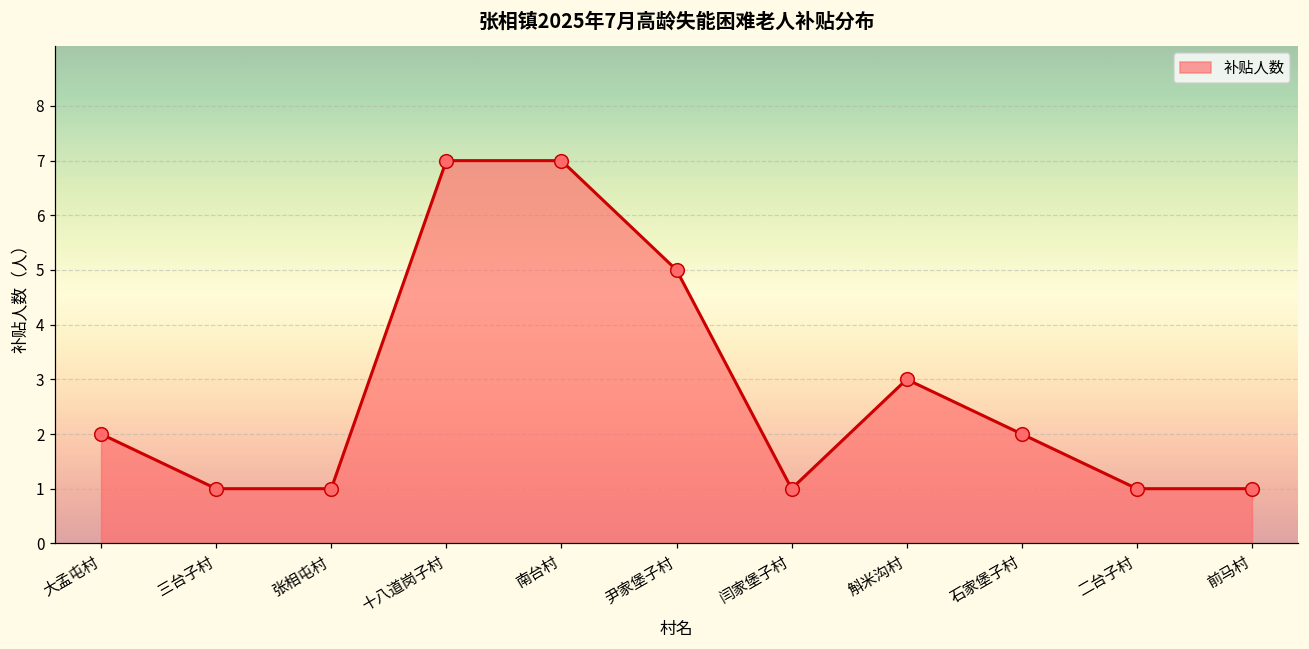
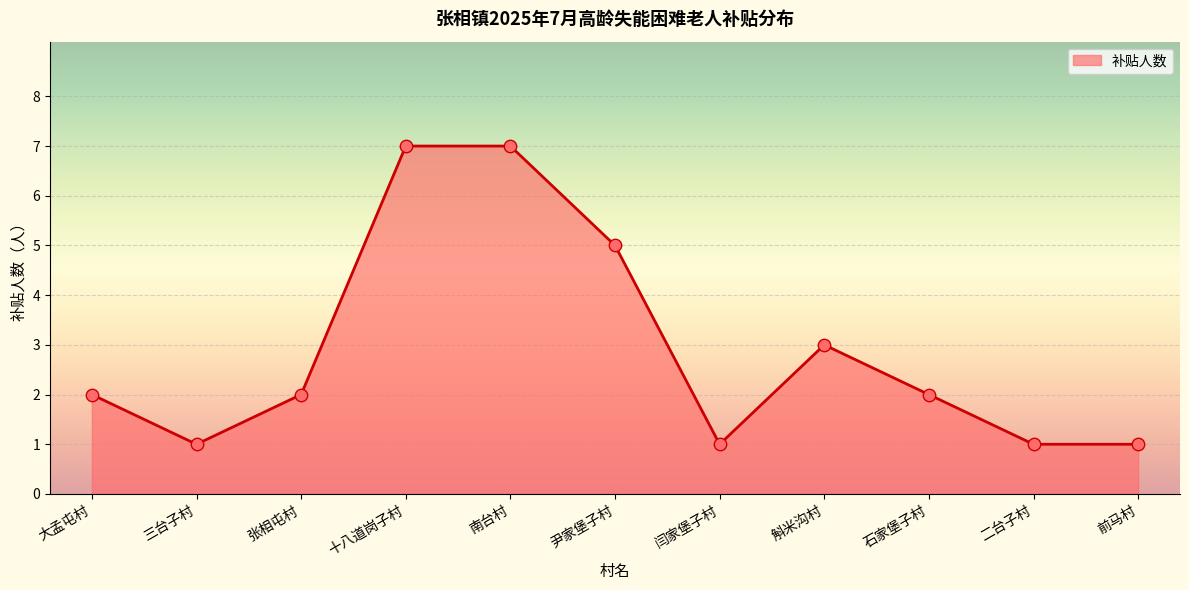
张相屯村: 1 -> 2
